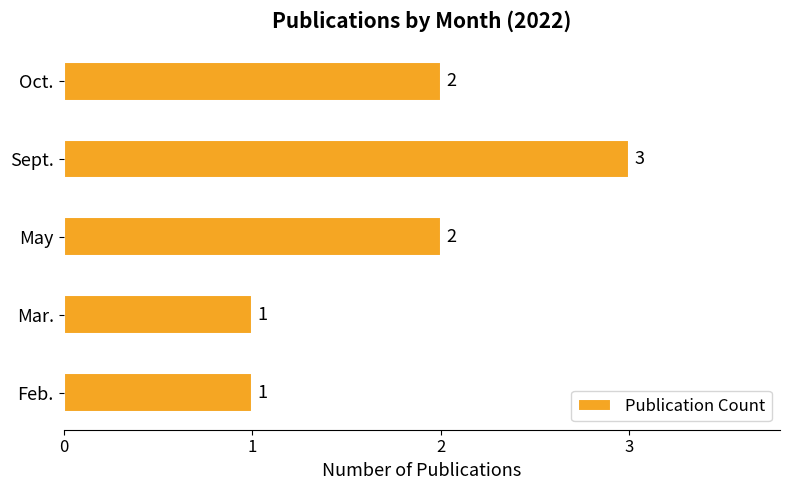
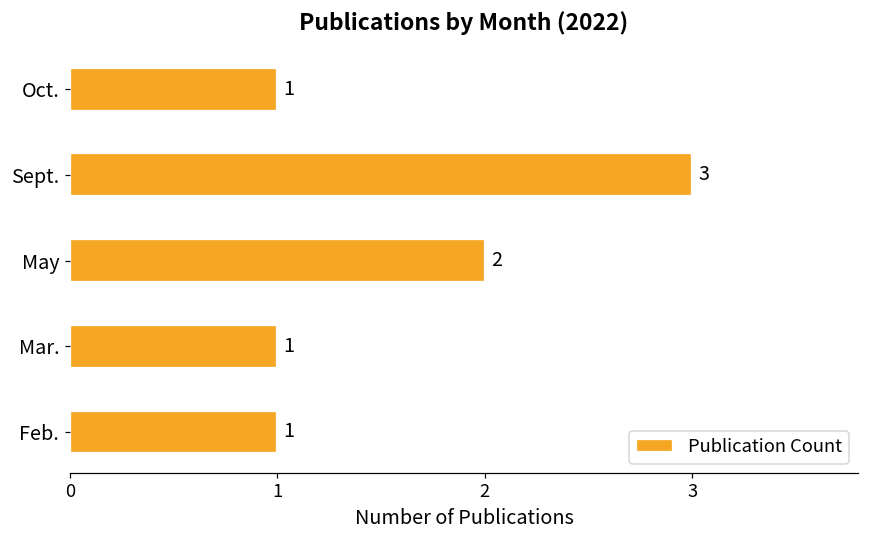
Oct.: 2 -> 1
